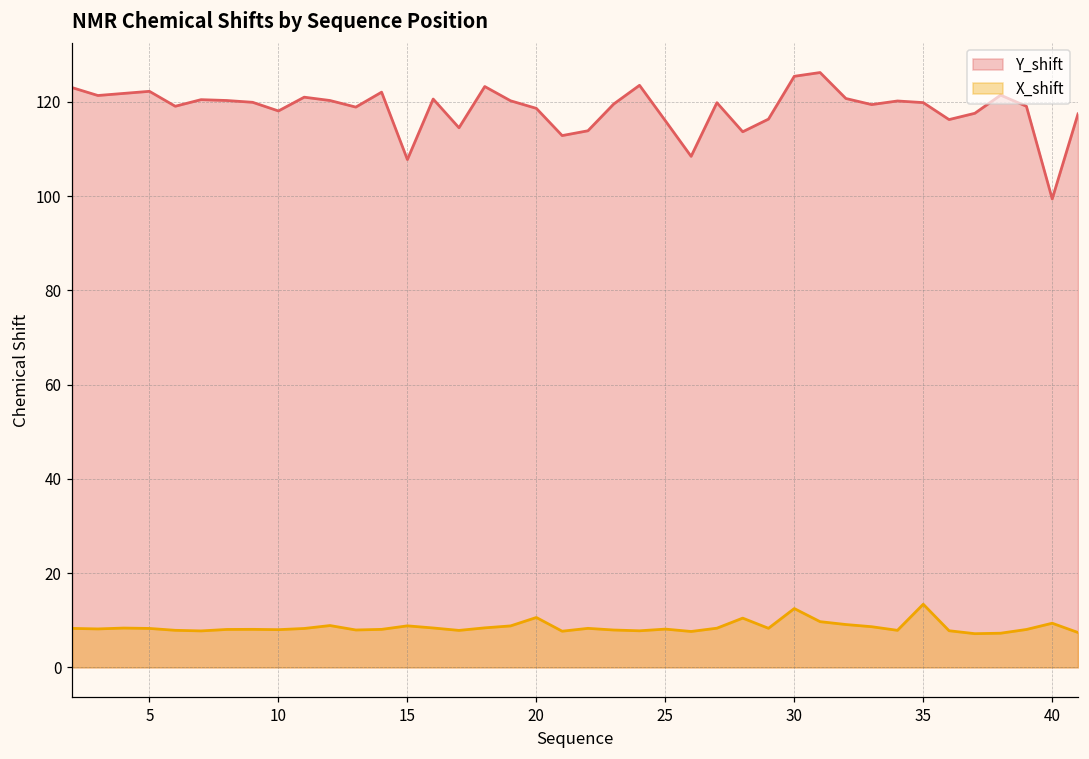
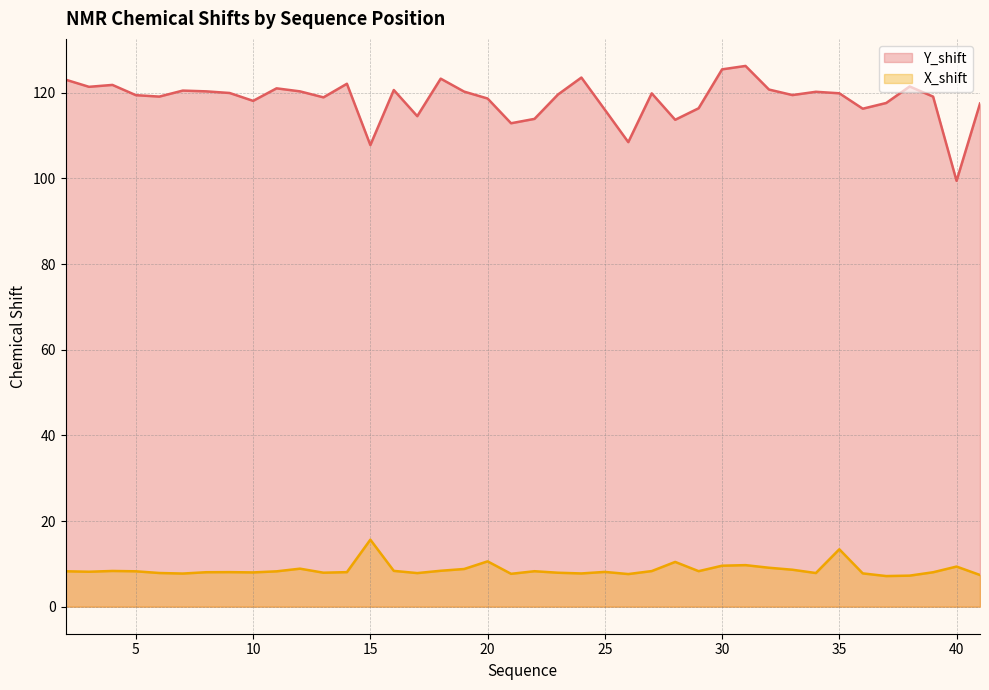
Y_shift, 5: 122 -> 119
X_shift, 15: 9 -> 16
X_shift, 30: 12 -> 10
